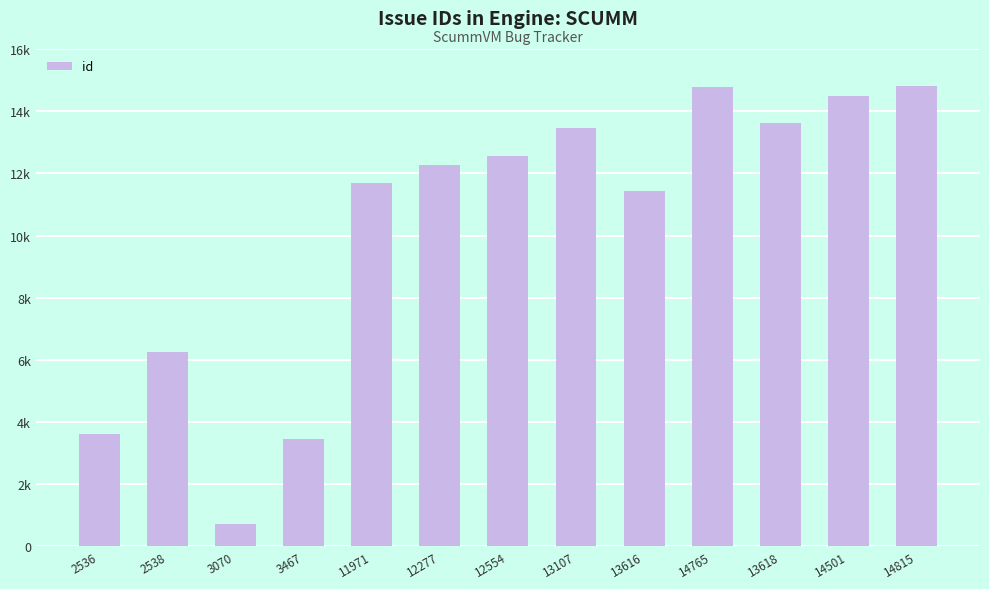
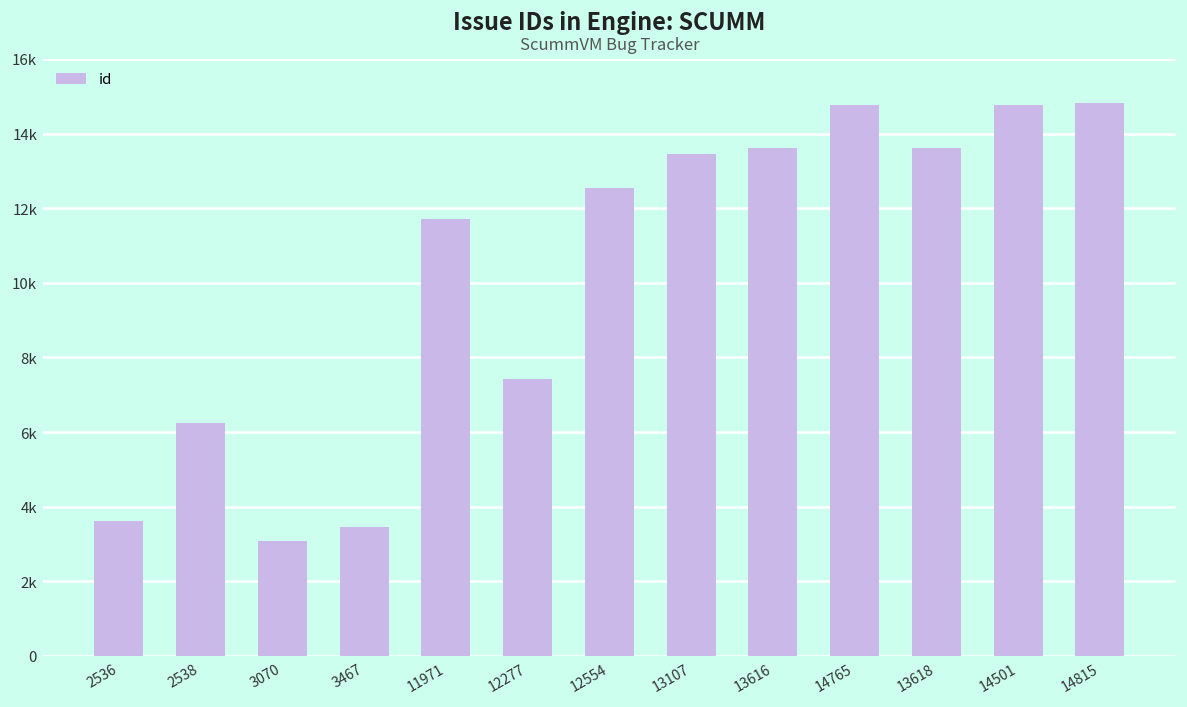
3070: 700 -> 3100
12277: 12300 -> 7400
13616: 11400 -> 13600
14501: 14500 -> 14800
